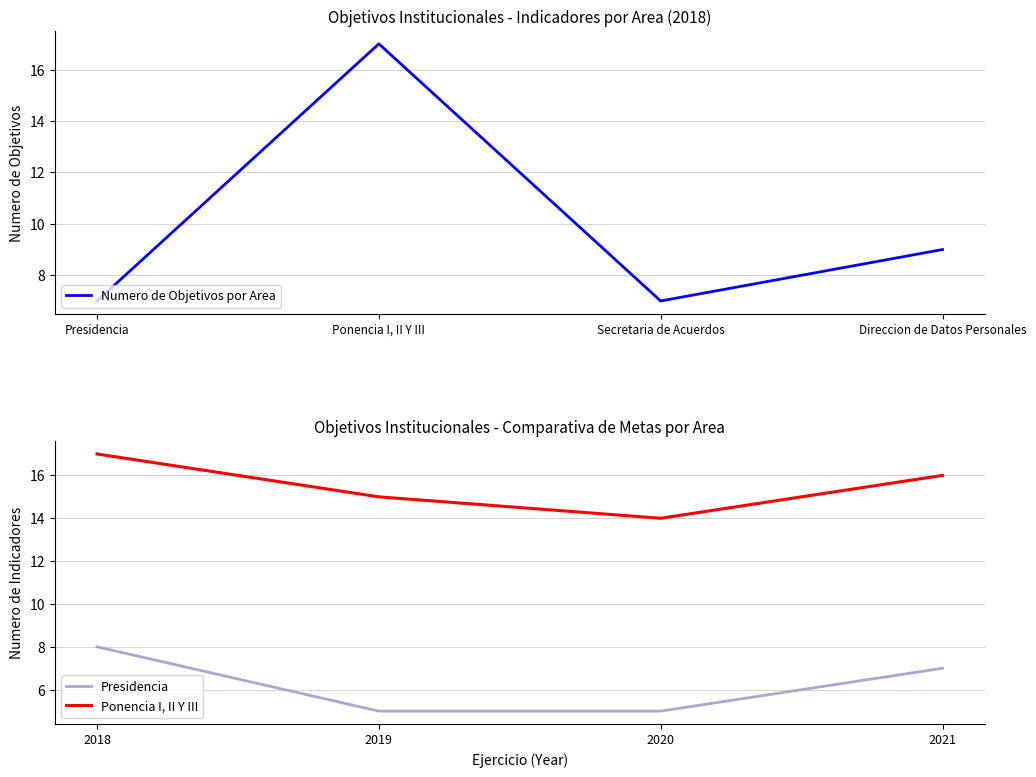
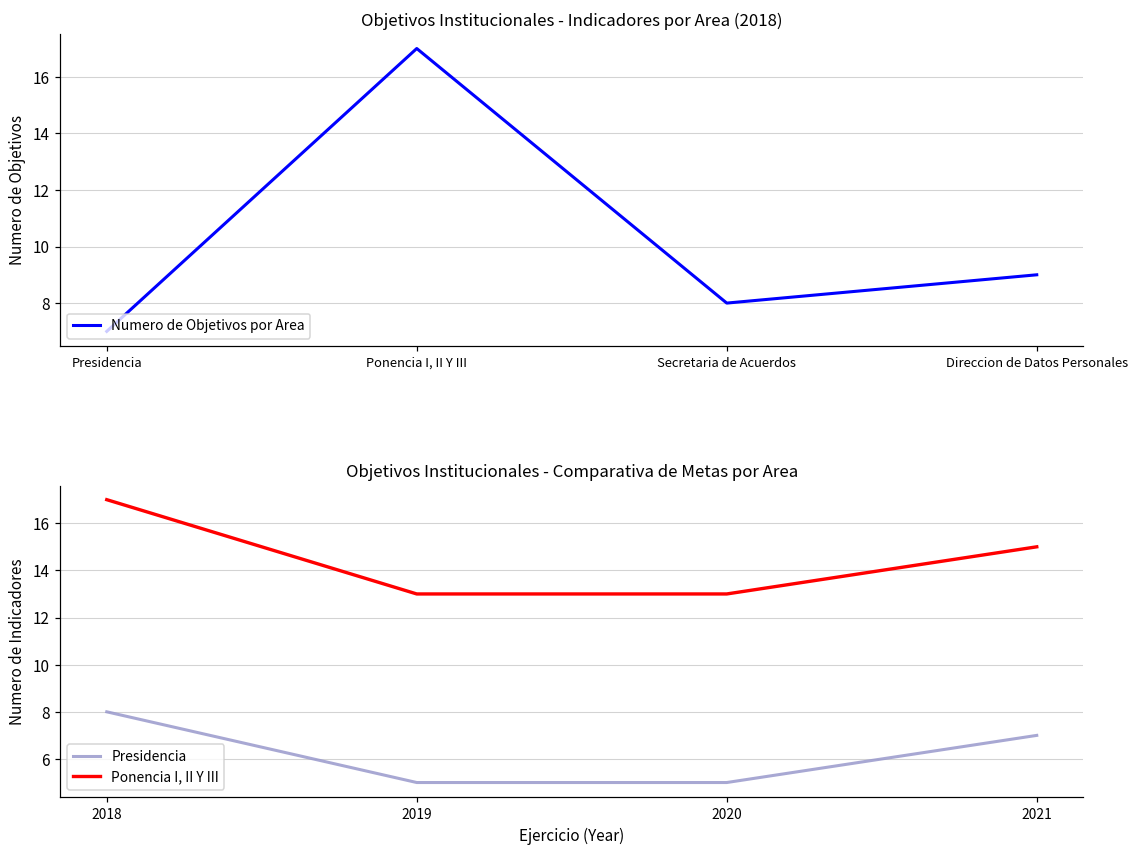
Objetivos Institucionales - Indicadores por Area (2018), Secretaria de Acuerdos: 7 -> 8
Objetivos Institucionales - Comparativa de Metas por Area, Ponencia I, II Y III, 2019: 15 -> 13
Objetivos Institucionales - Comparativa de Metas por Area, Ponencia I, II Y III, 2020: 14 -> 13
Objetivos Institucionales - Comparativa de Metas por Area, Ponencia I, II Y III, 2021: 16 -> 15
